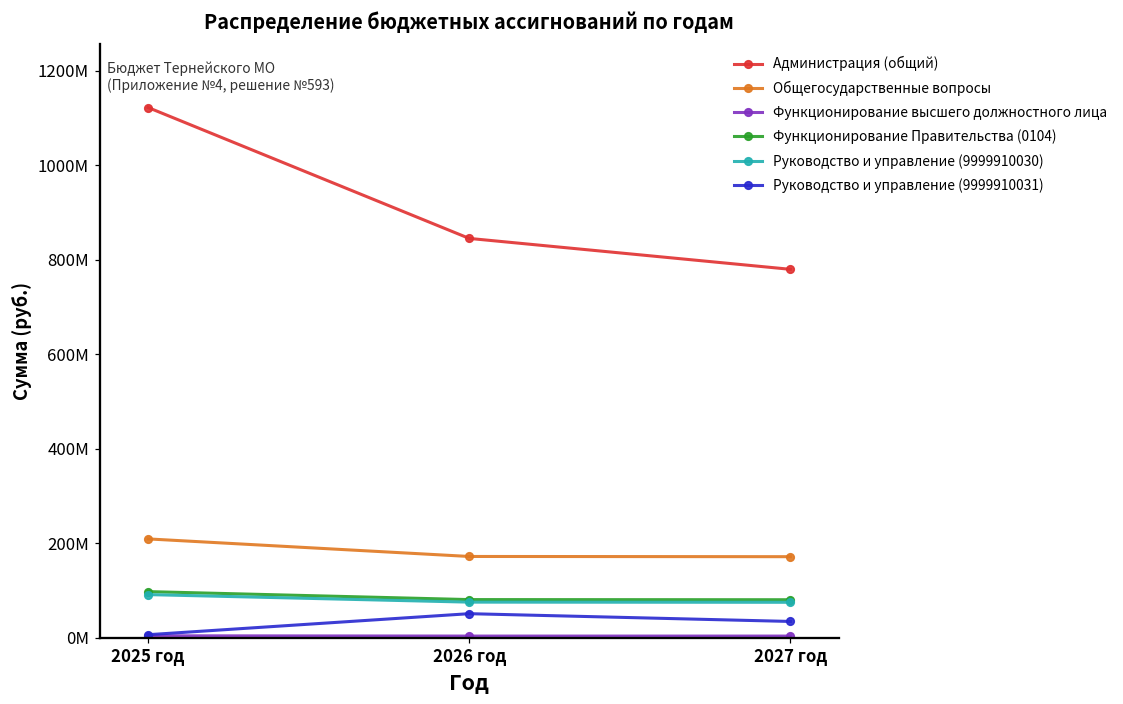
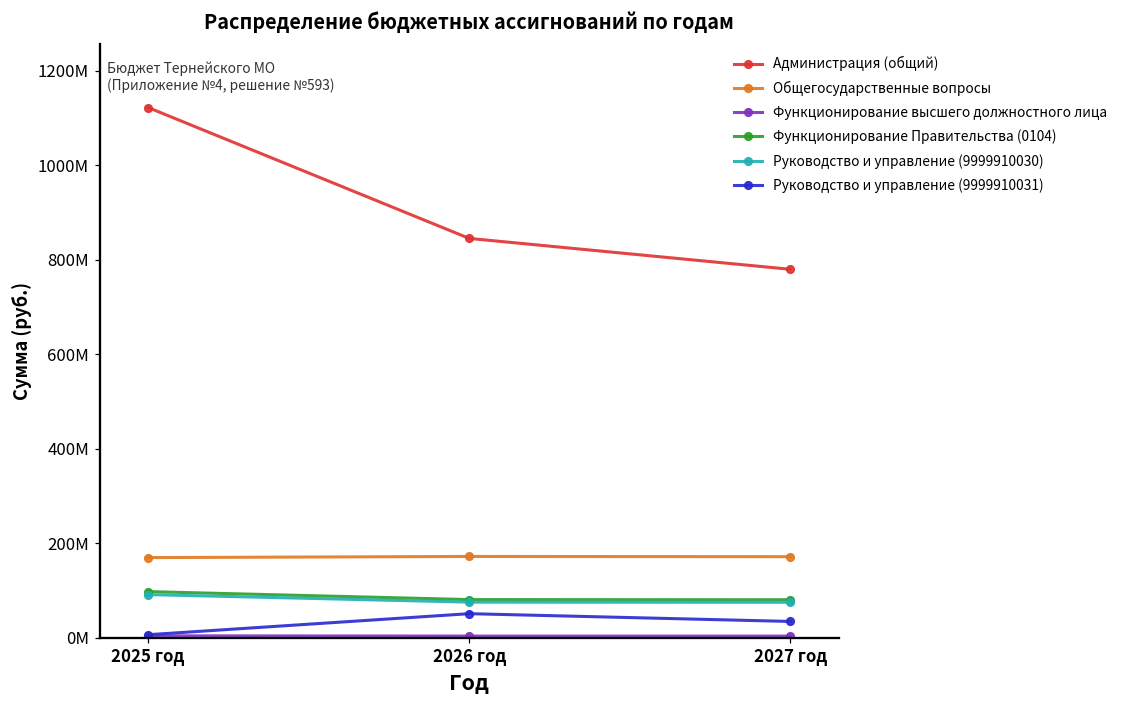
Общегосударственные вопросы, 2025 год: 210000000 -> 170000000
